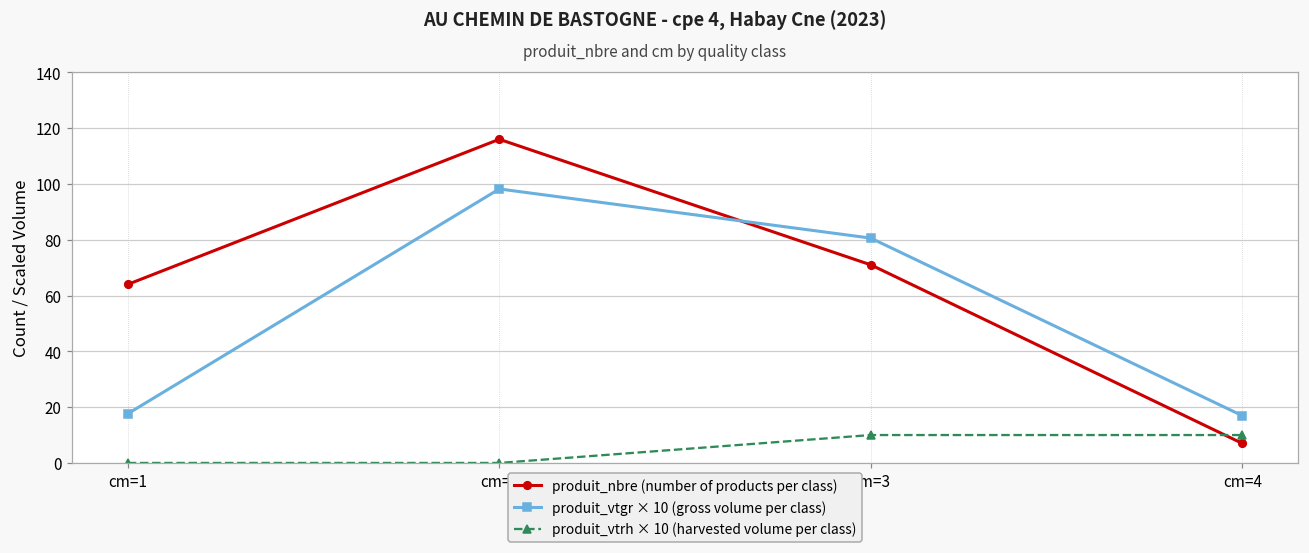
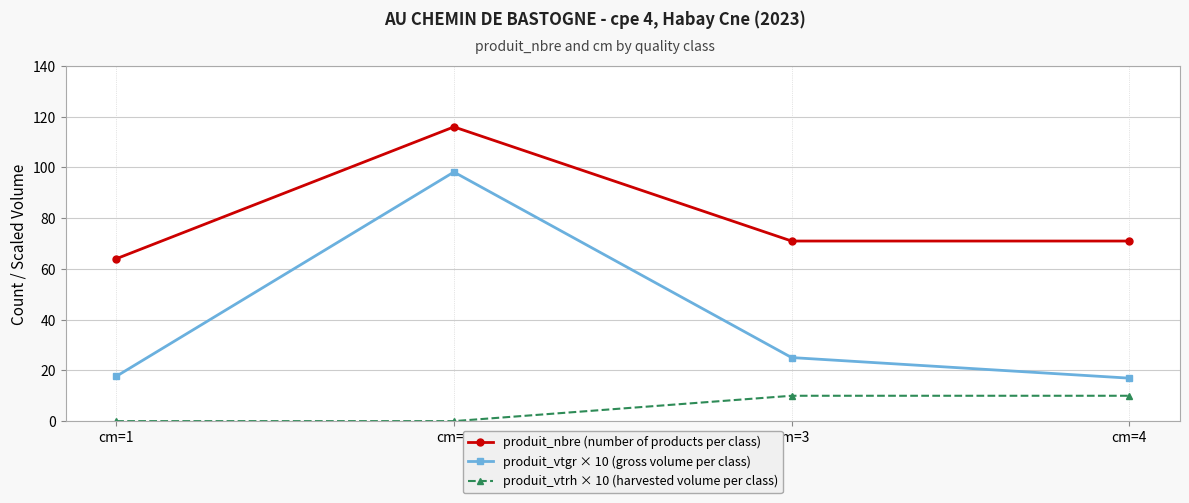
produit_vtgr × 10 (gross volume per class), cm=3: 81 -> 25
produit_nbre (number of products per class), cm=4: 7 -> 71
